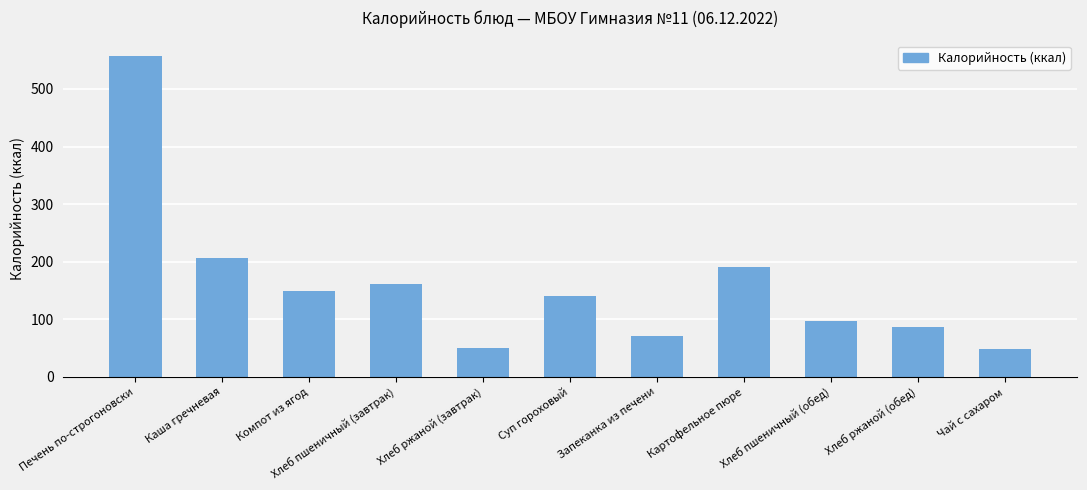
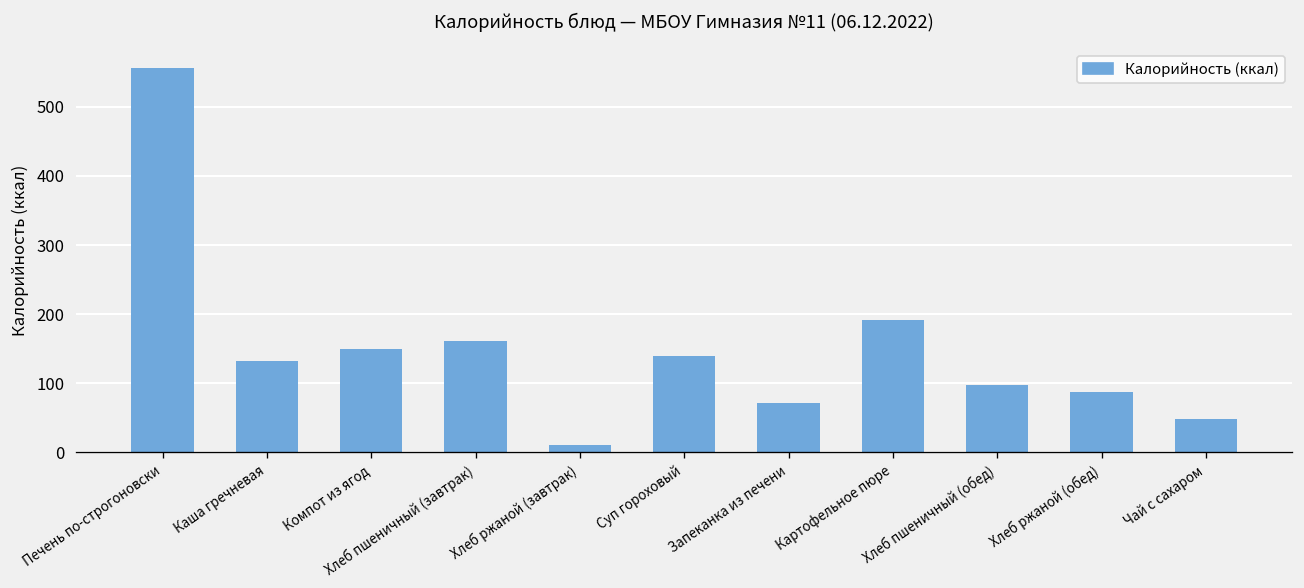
Каша гречневая: 210 -> 130
Хлеб ржаной (завтрак): 50 -> 10
